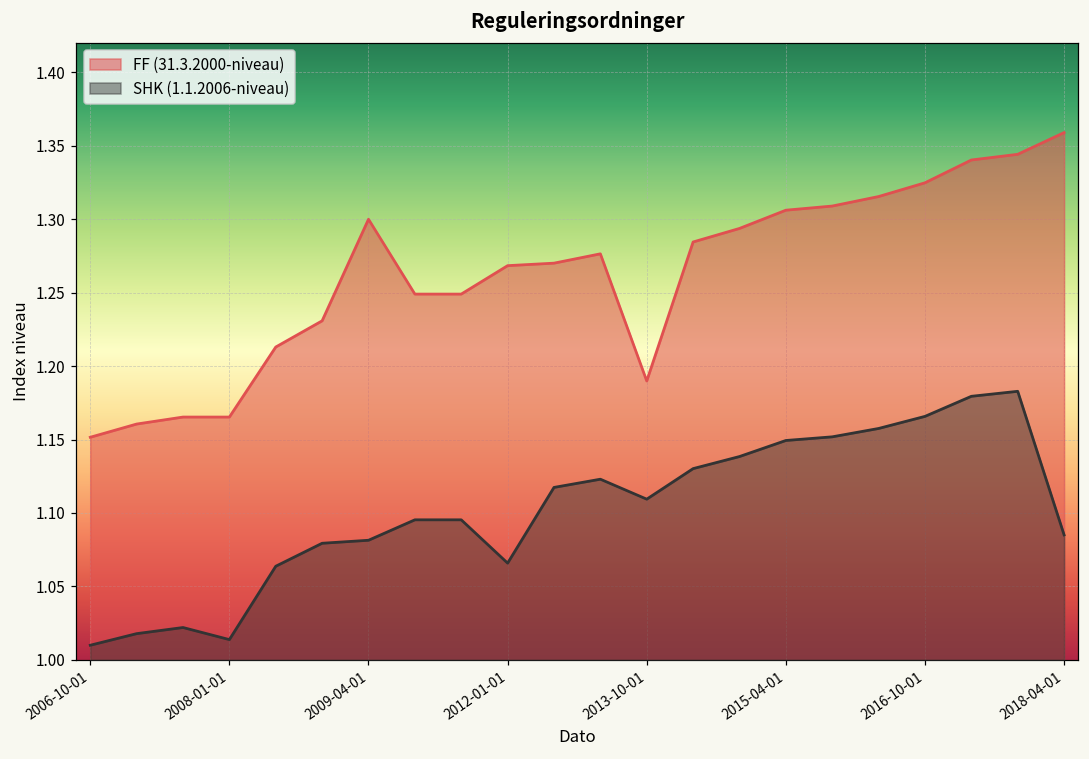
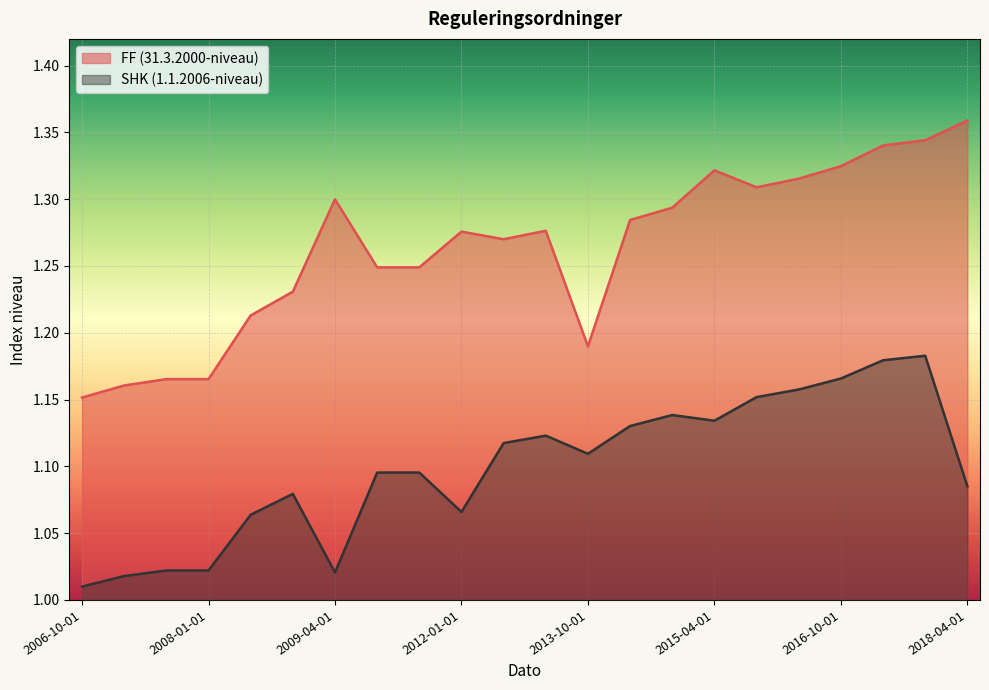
SHK (1.1.2006-niveau), 2008-01-01: 1.014 -> 1.022
SHK (1.1.2006-niveau), 2009-04-01: 1.081 -> 1.021
FF (31.3.2000-niveau), 2012-01-01: 1.268 -> 1.276
FF (31.3.2000-niveau), 2015-04-01: 1.306 -> 1.322
SHK (1.1.2006-niveau), 2015-04-01: 1.149 -> 1.134
